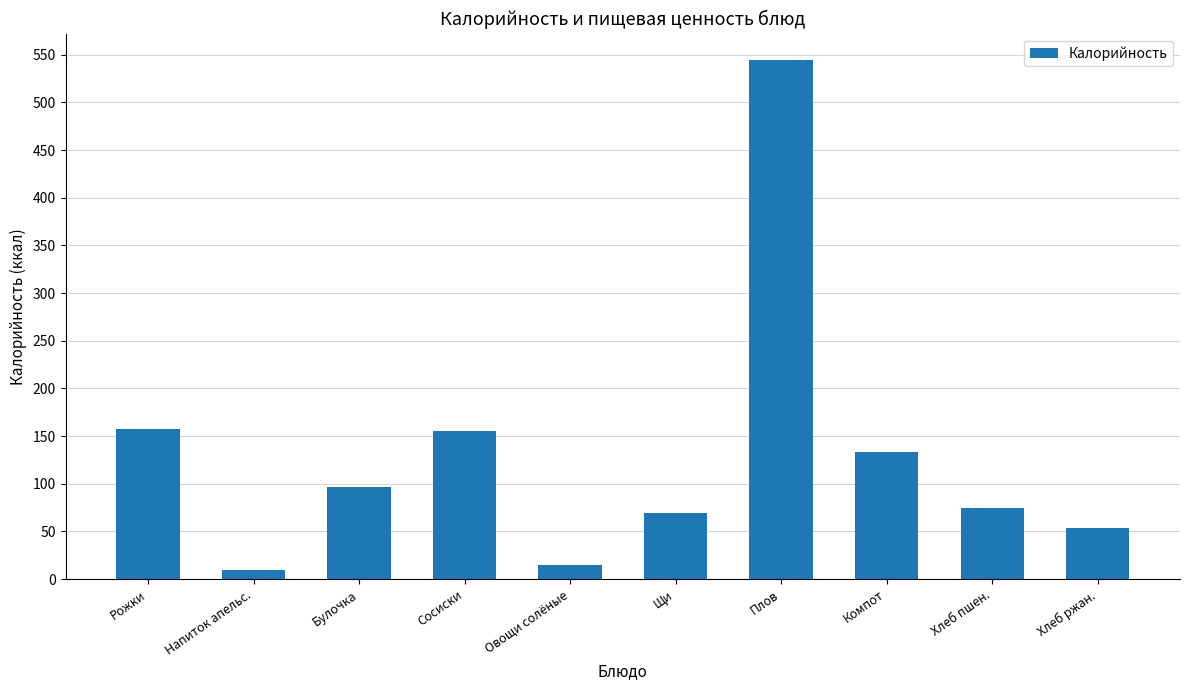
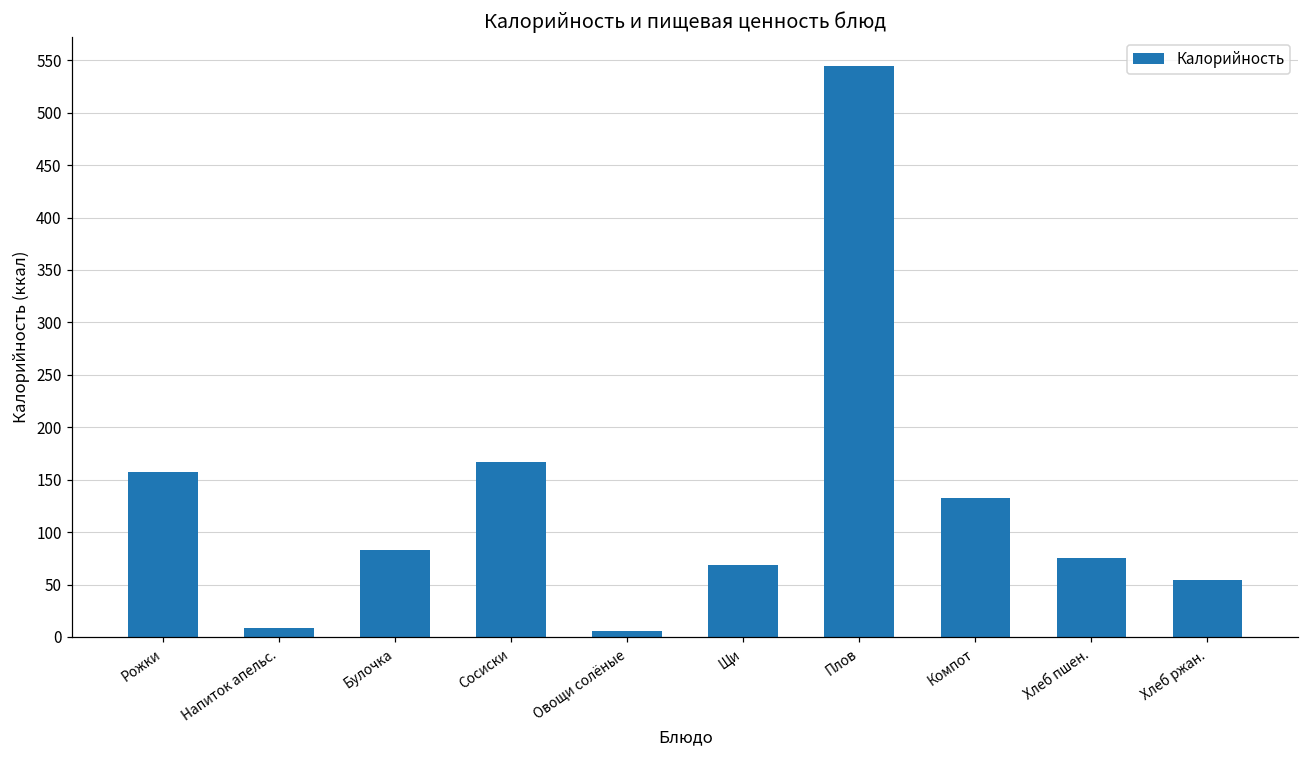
Булочка: 100 -> 80
Сосиски: 160 -> 170
Овощи солёные: 20 -> 10
